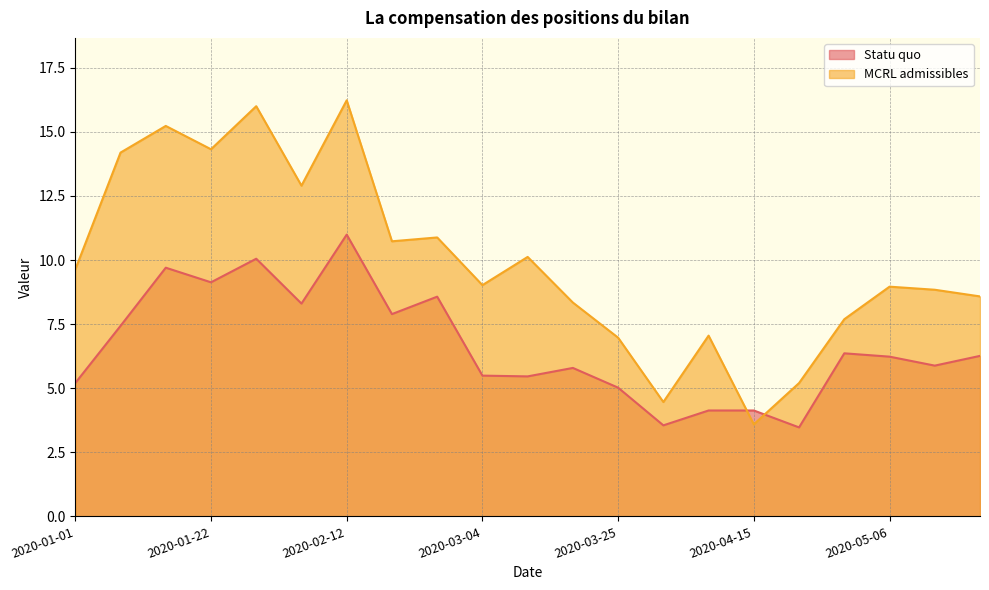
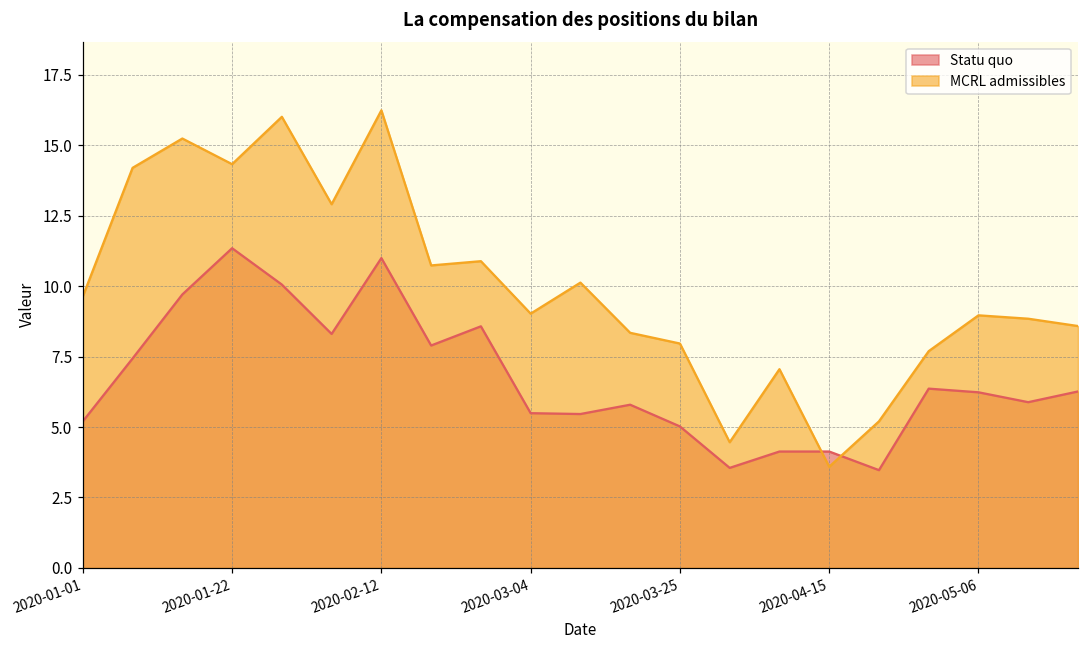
Statu quo, 2020-01-22: 9.1 -> 11.3
MCRL admissibles, 2020-03-25: 7.0 -> 8.0
